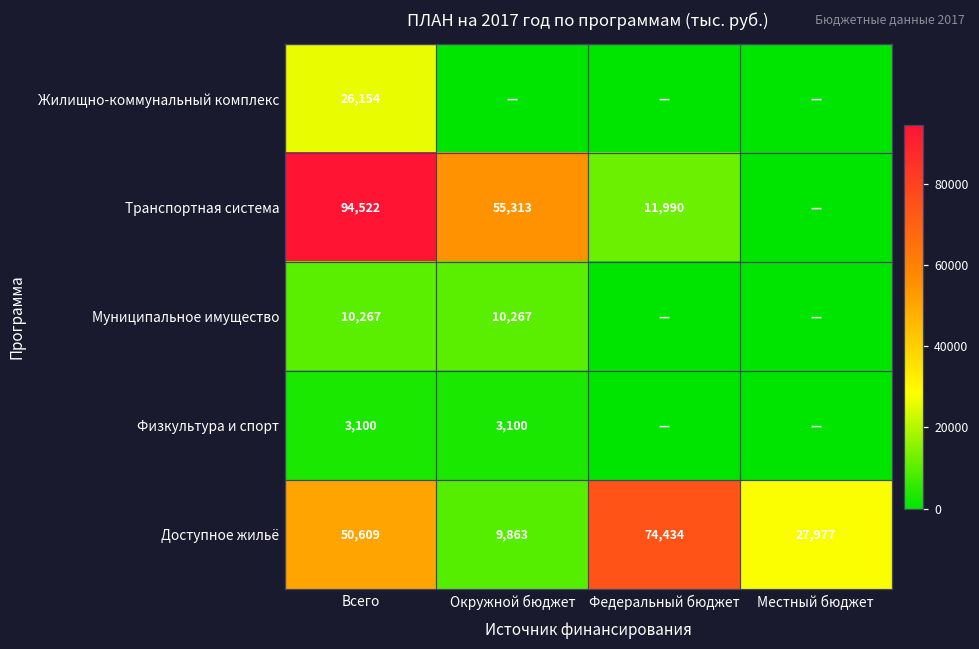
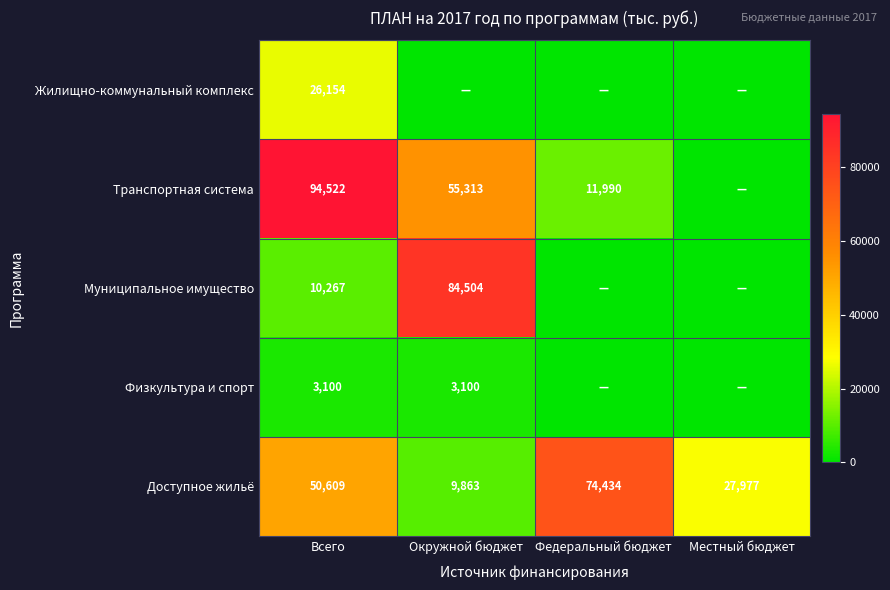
Муниципальное имущество, Окружной бюджет: 10,267 -> 84,504
